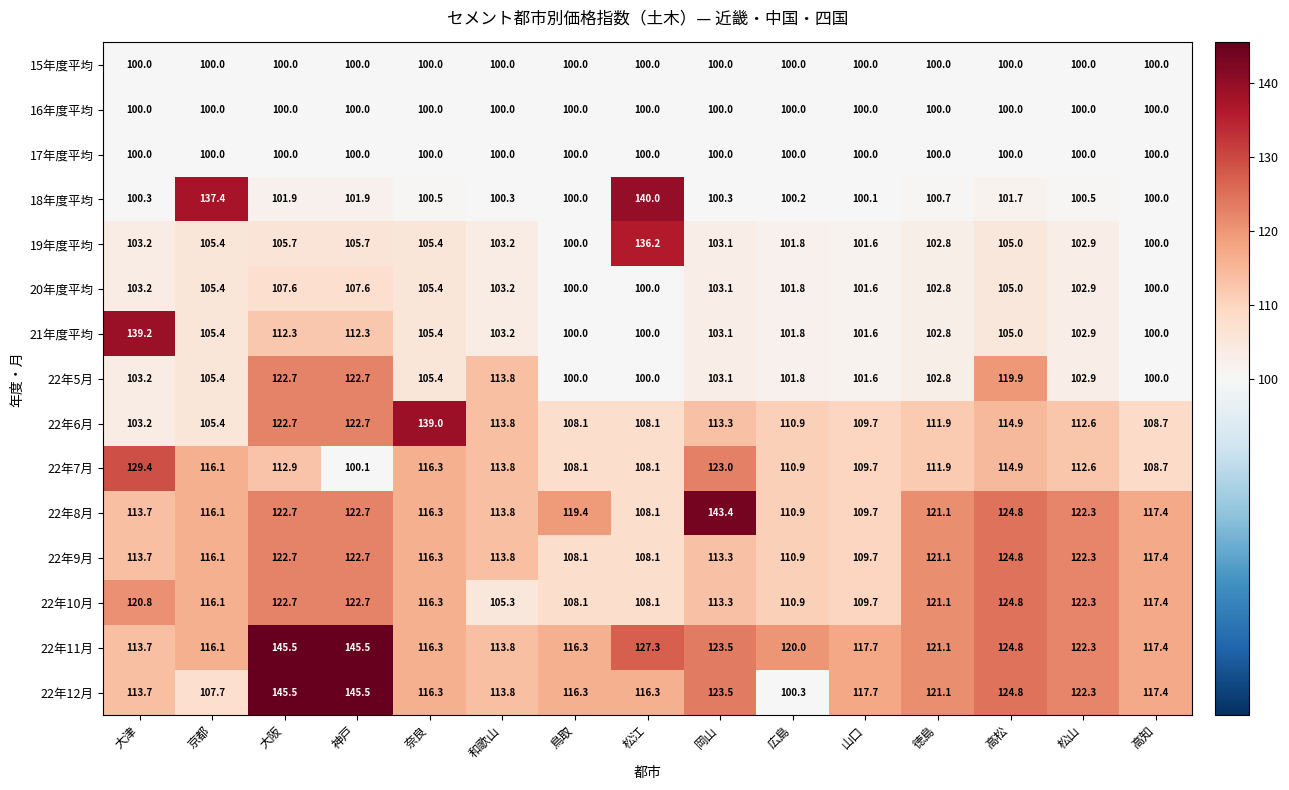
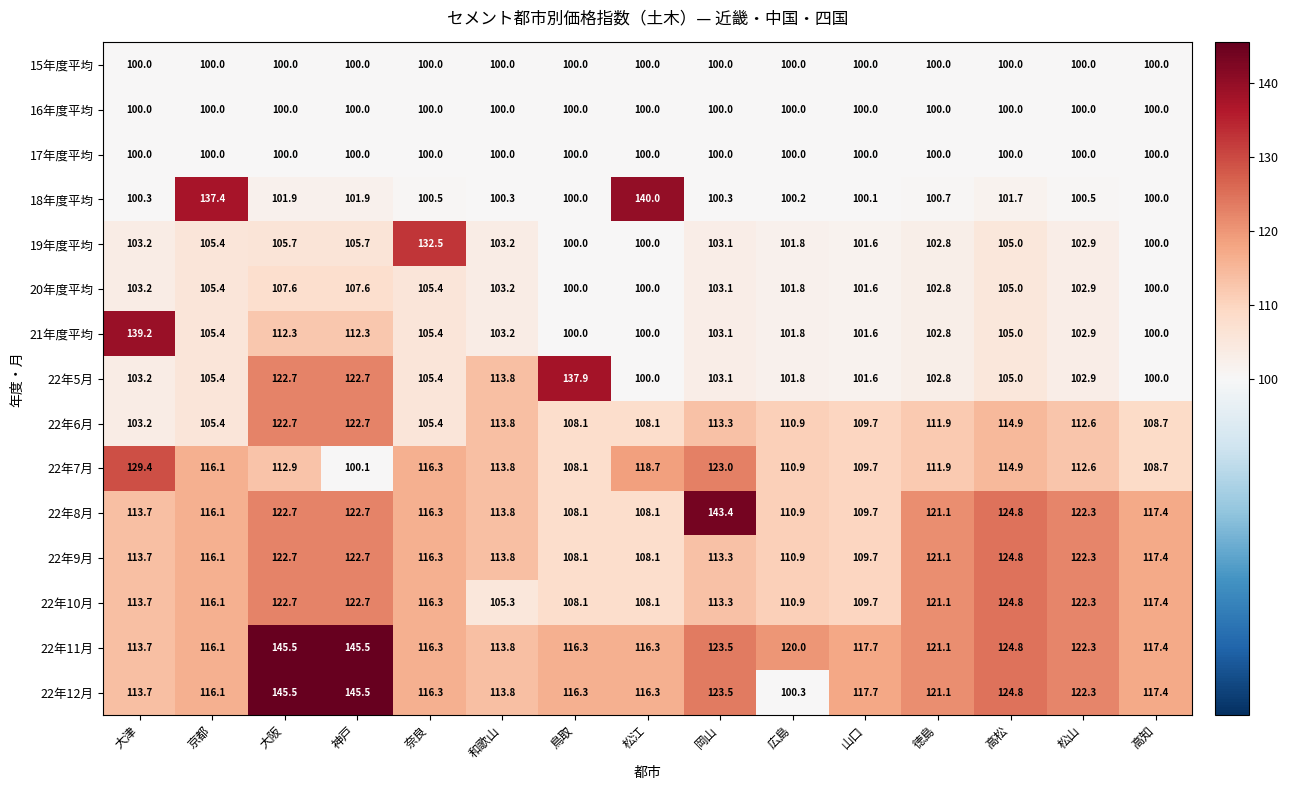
19年度平均, 奈良: 105.4 -> 132.5
19年度平均, 松江: 136.2 -> 100.0
22年5月, 鳥取: 100.0 -> 137.9
22年5月, 高松: 119.9 -> 105.0
22年6月, 奈良: 139.0 -> 105.4
22年7月, 松江: 108.1 -> 118.7
22年8月, 鳥取: 119.4 -> 108.1
22年10月, 大津: 120.8 -> 113.7
22年11月, 松江: 127.3 -> 116.3
22年12月, 京都: 107.7 -> 116.1
